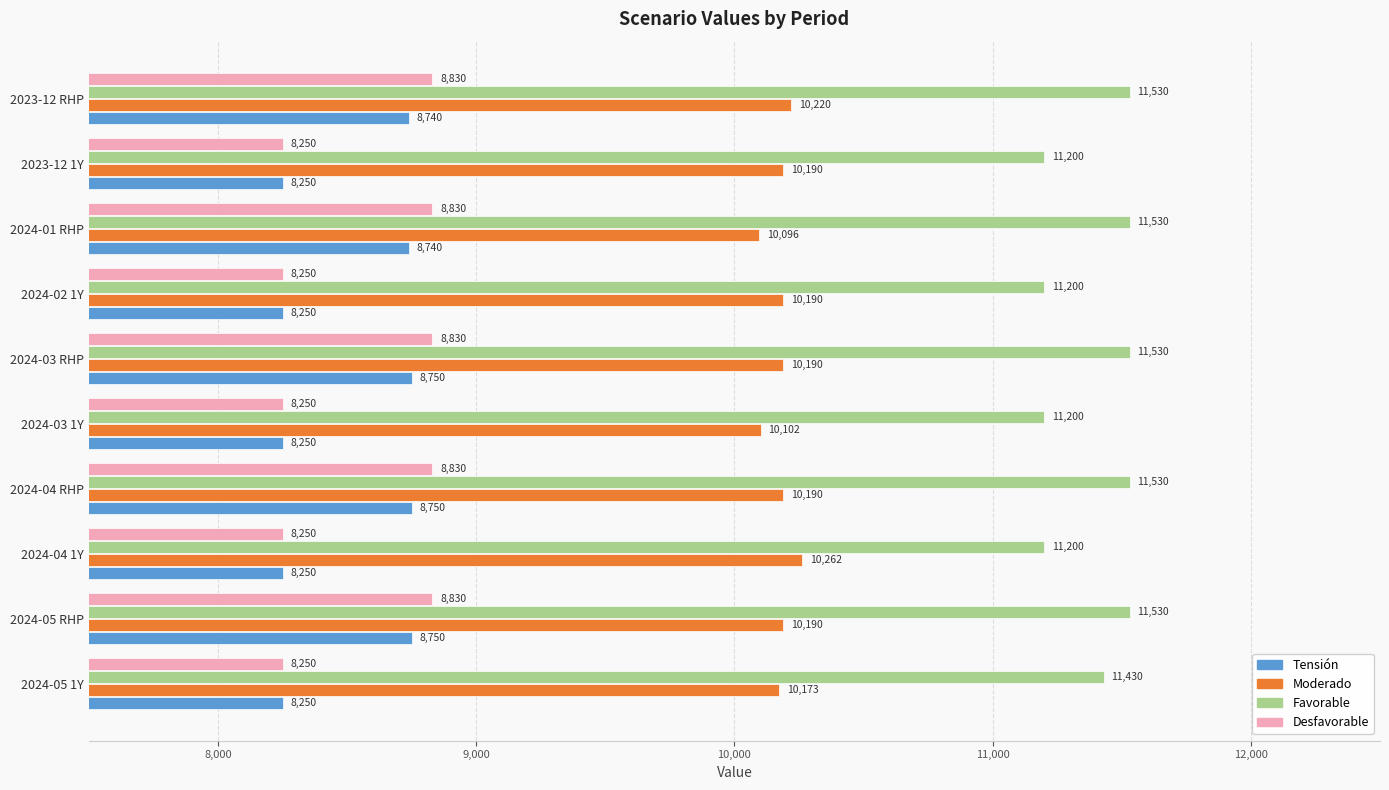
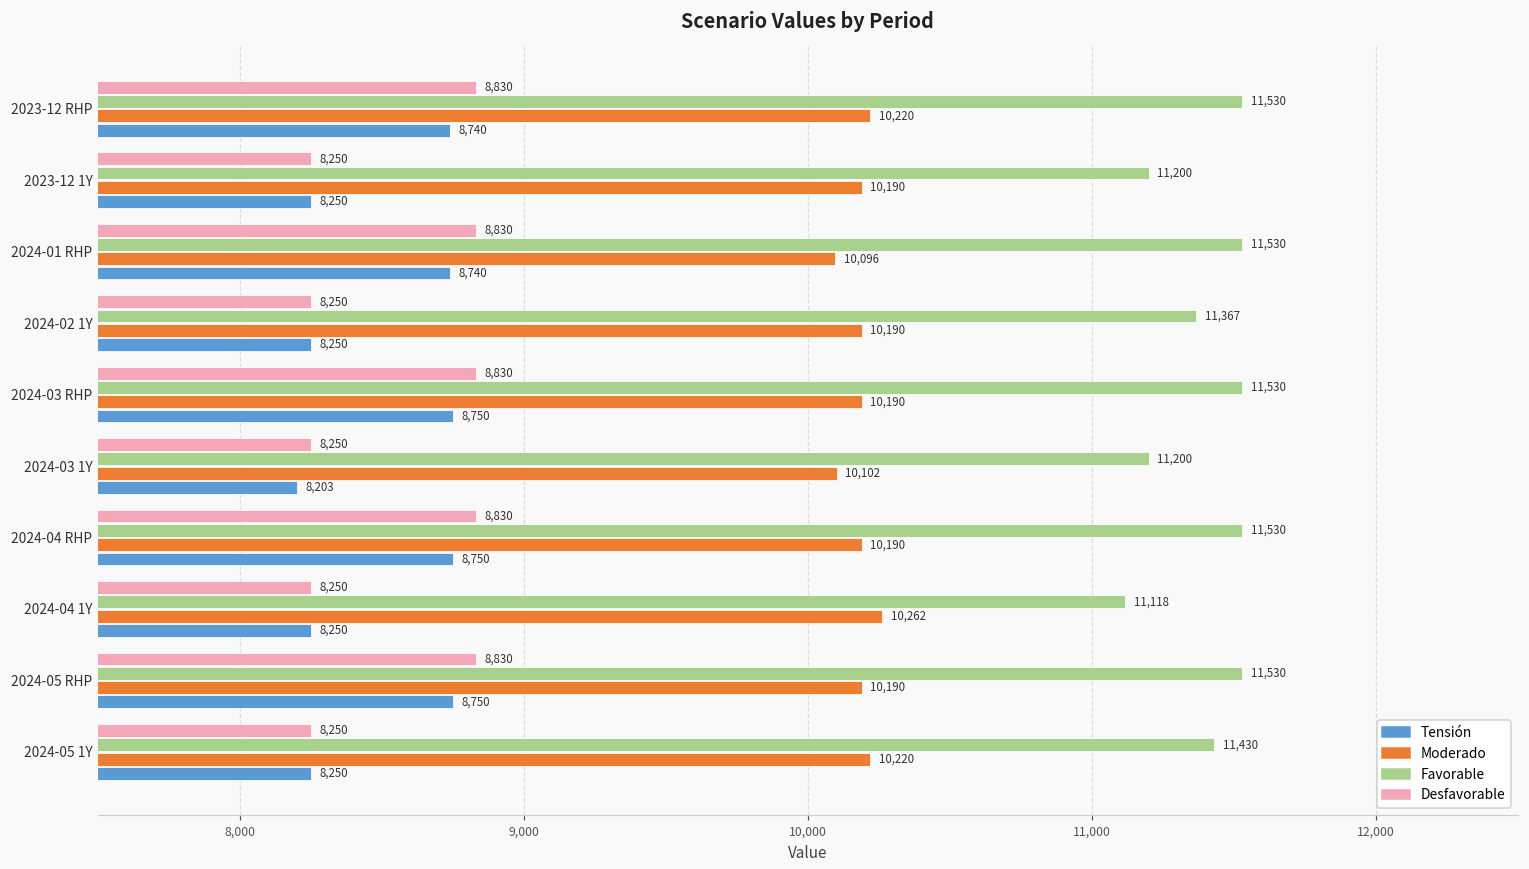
Favorable, 2024-02 1Y: 11,200 -> 11,367
Tensión, 2024-03 1Y: 8,250 -> 8,203
Favorable, 2024-04 1Y: 11,200 -> 11,118
Moderado, 2024-05 1Y: 10,173 -> 10,220
